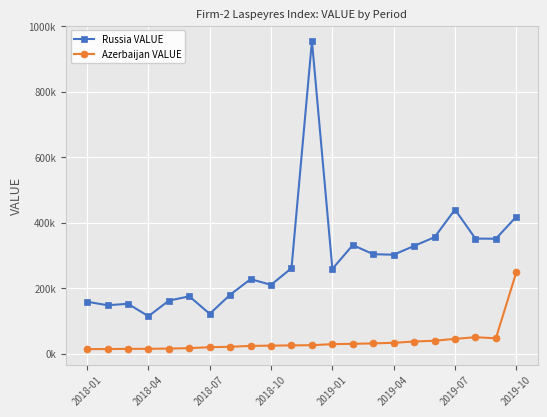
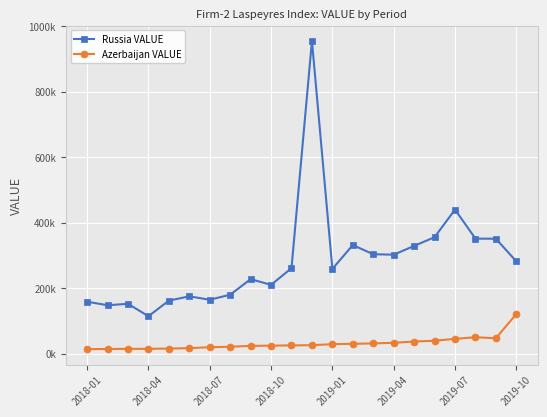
Russia VALUE, 2018-07: 120000 -> 160000
Russia VALUE, 2019-10: 420000 -> 280000
Azerbaijan VALUE, 2019-10: 250000 -> 120000
